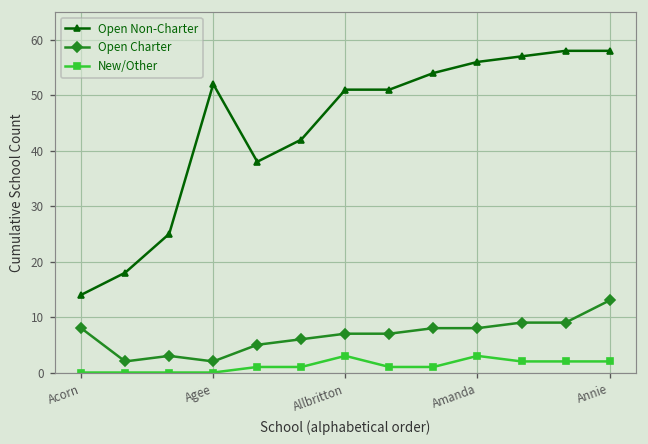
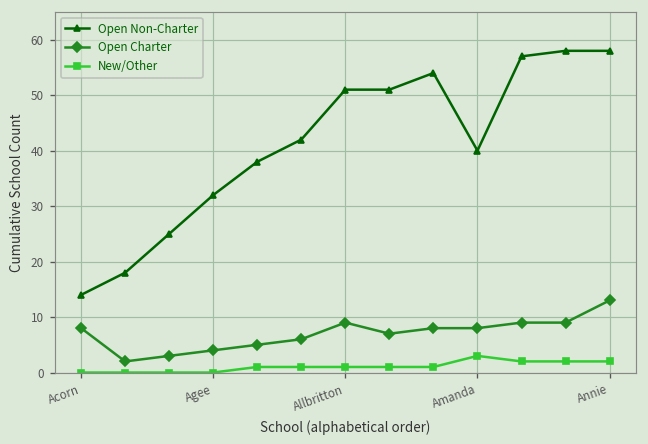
Open Non-Charter, Agee: 52 -> 32
Open Charter, Agee: 2 -> 4
Open Charter, Allbritton: 7 -> 9
New/Other, Allbritton: 3 -> 1
Open Non-Charter, Amanda: 56 -> 40
